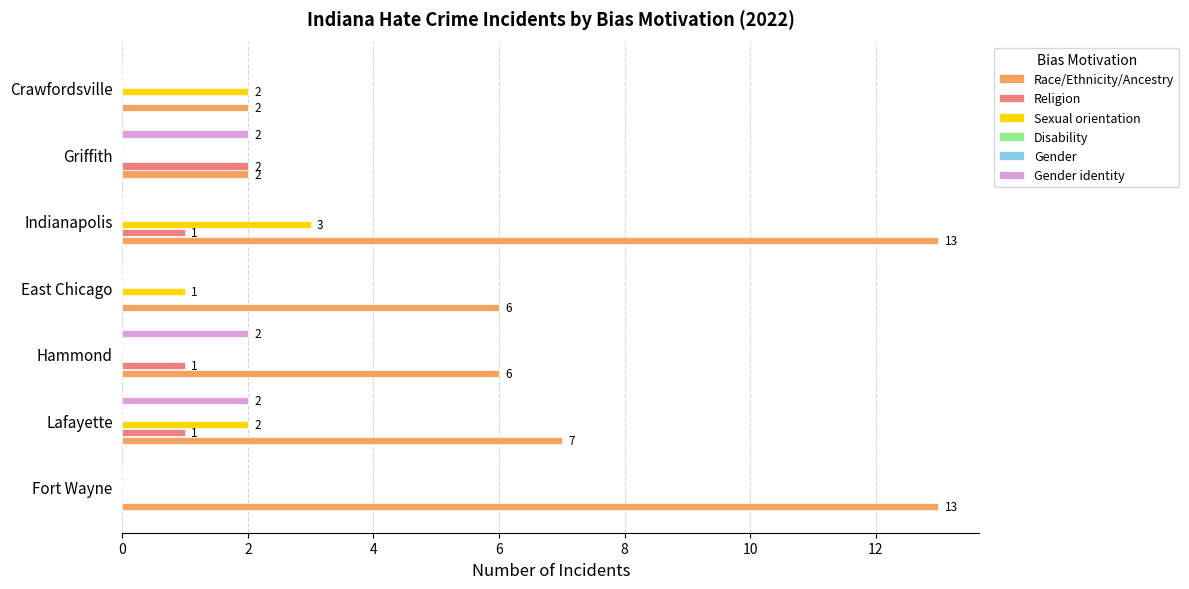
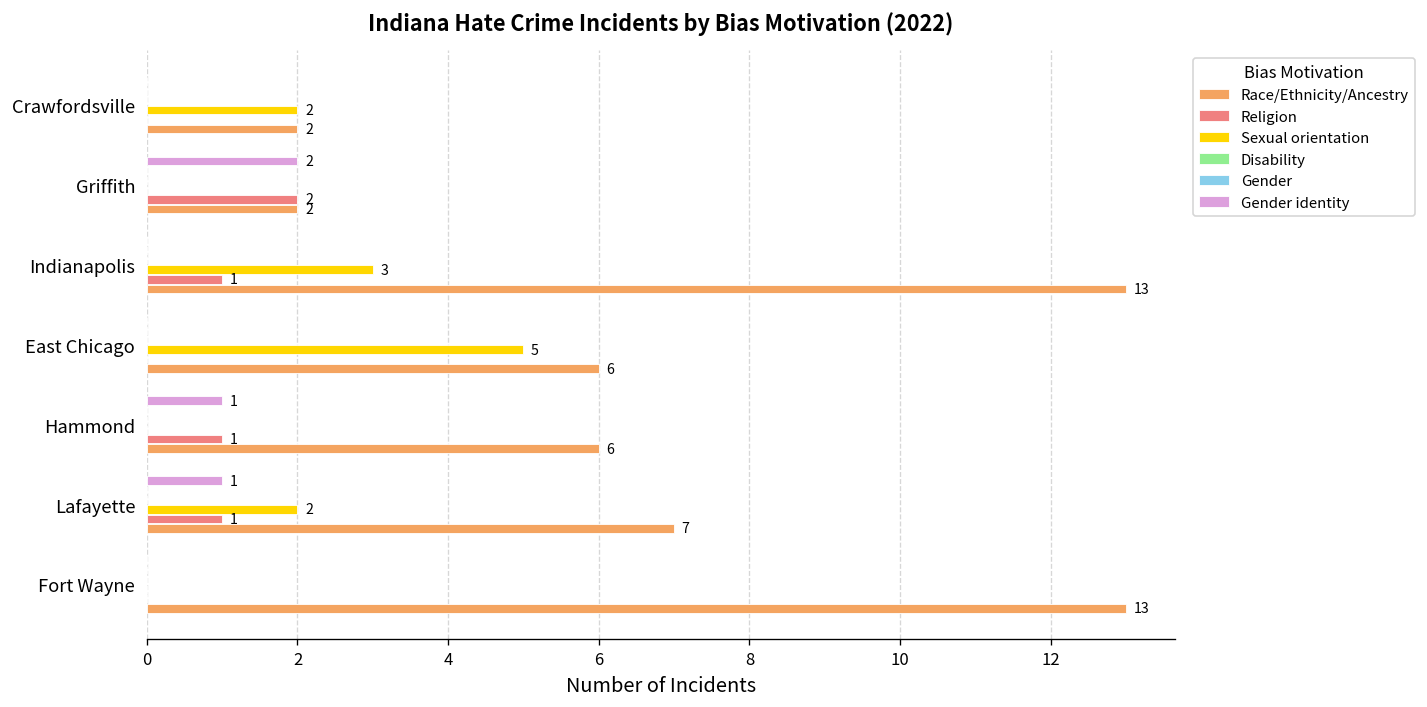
Sexual orientation, East Chicago: 1 -> 5
Gender identity, Hammond: 2 -> 1
Gender identity, Lafayette: 2 -> 1
